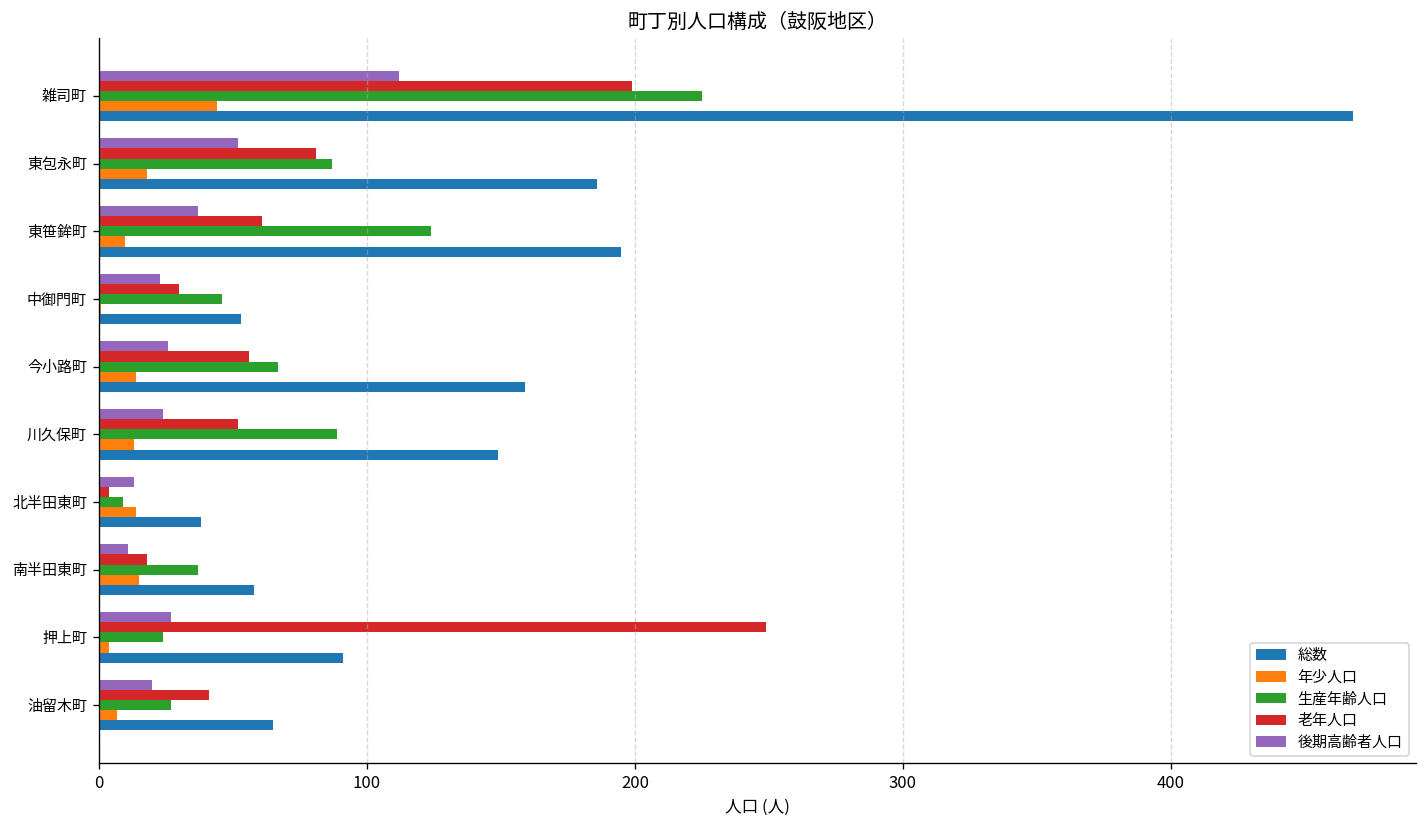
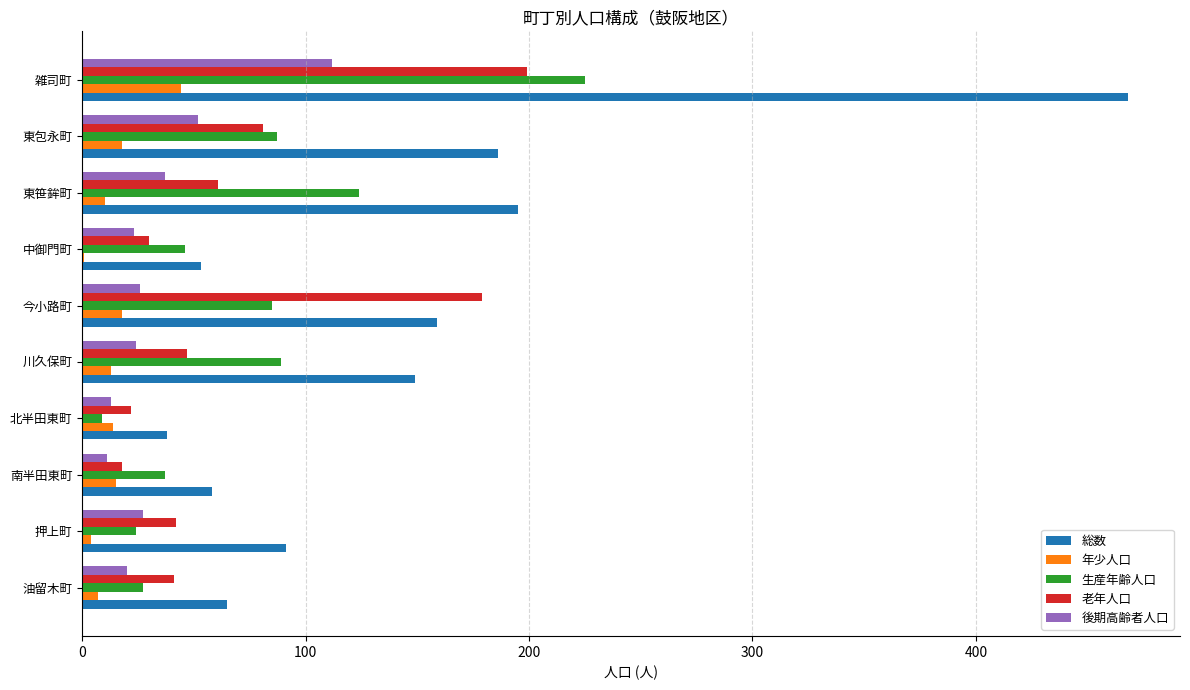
老年人口, 今小路町: 56 -> 179
生産年齢人口, 今小路町: 67 -> 85
年少人口, 今小路町: 14 -> 18
老年人口, 川久保町: 52 -> 47
老年人口, 北半田東町: 4 -> 22
老年人口, 押上町: 249 -> 42
